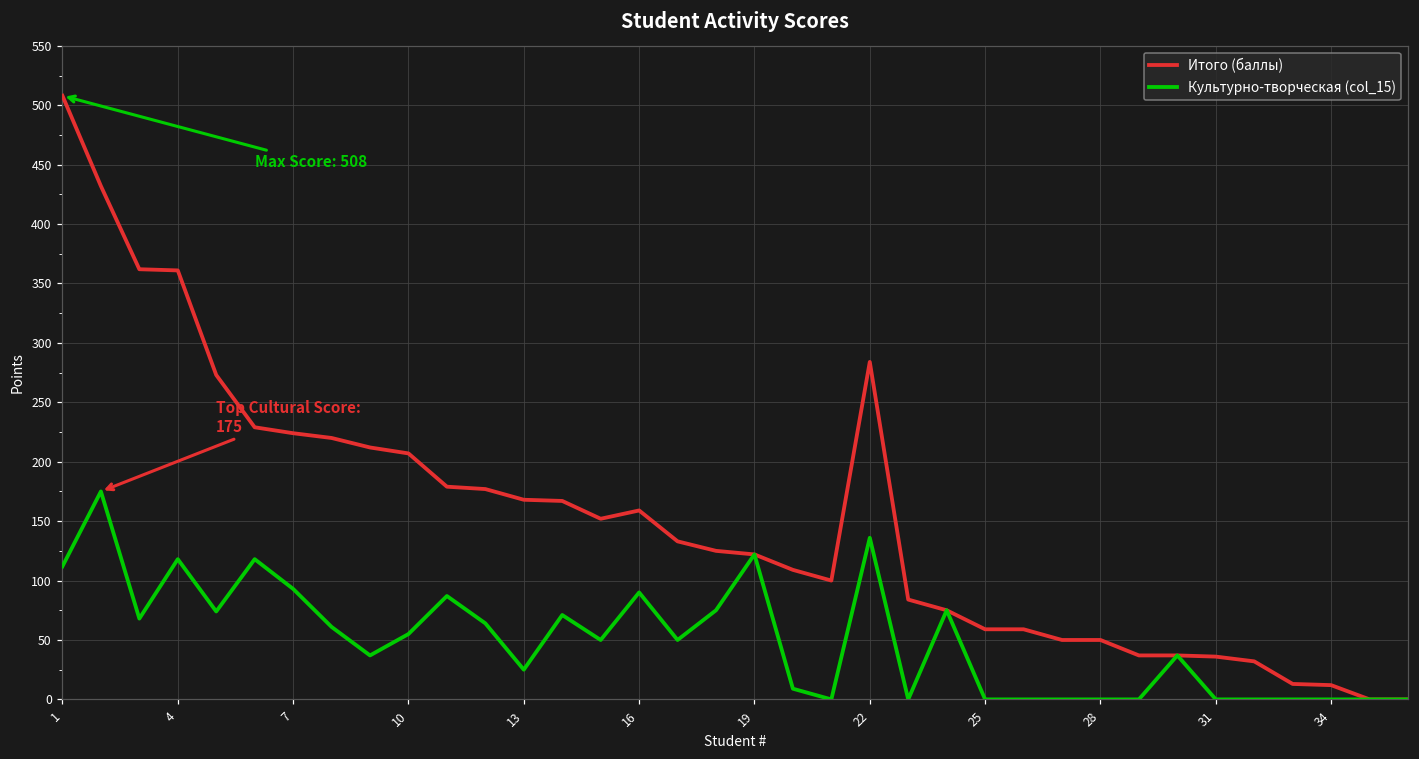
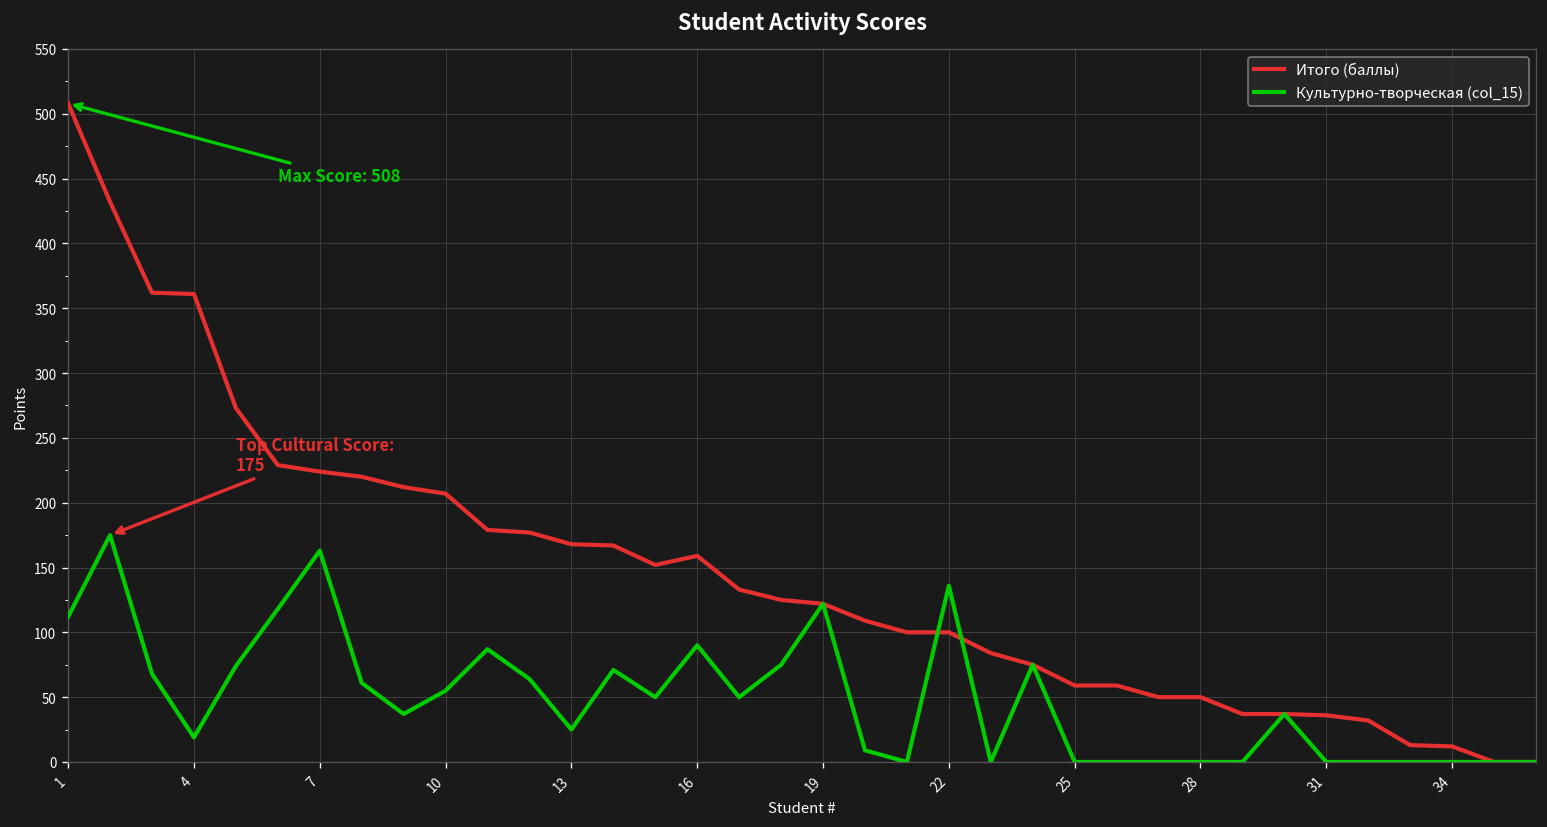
Культурно-творческая (col_15), 4: 118 -> 19
Культурно-творческая (col_15), 7: 93 -> 163
Итого (баллы), 22: 284 -> 100
